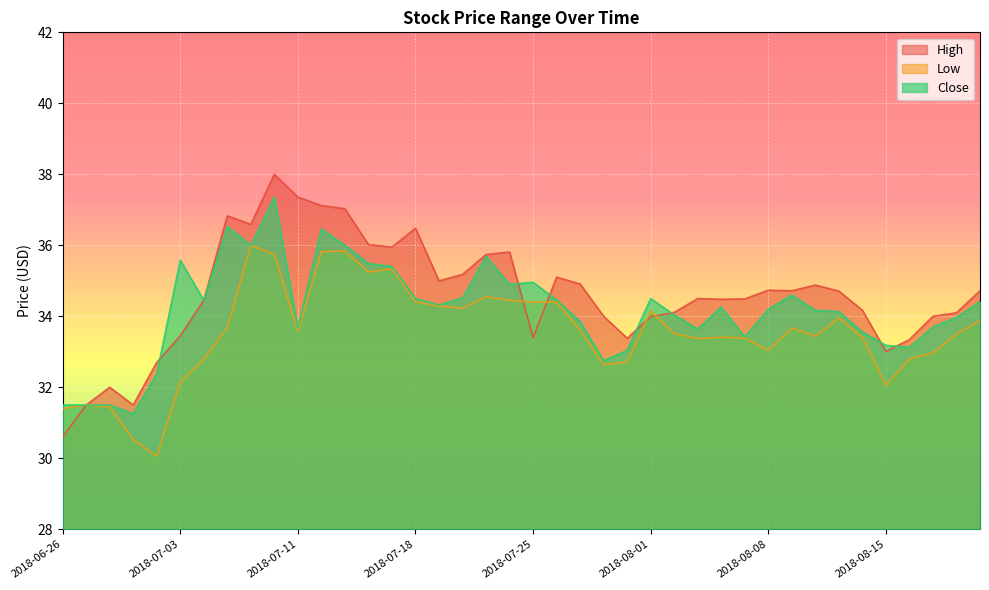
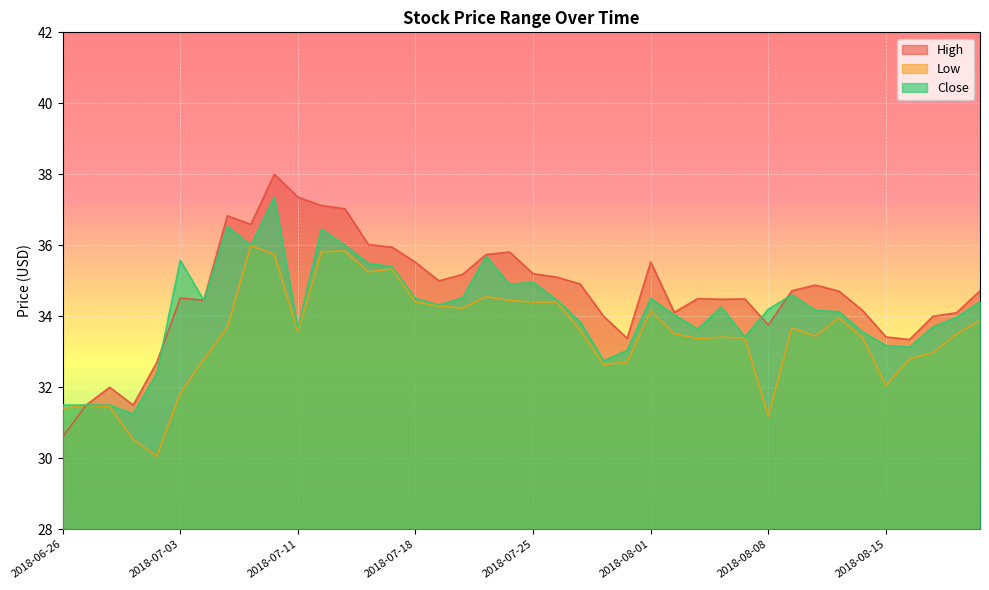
High, 2018-07-03: 33.4 -> 34.5
Low, 2018-07-03: 32.1 -> 31.8
High, 2018-07-18: 36.5 -> 35.5
High, 2018-07-25: 33.4 -> 35.2
High, 2018-08-01: 34.0 -> 35.5
High, 2018-08-08: 34.7 -> 33.8
Low, 2018-08-08: 33.0 -> 31.2
High, 2018-08-15: 33.0 -> 33.4
